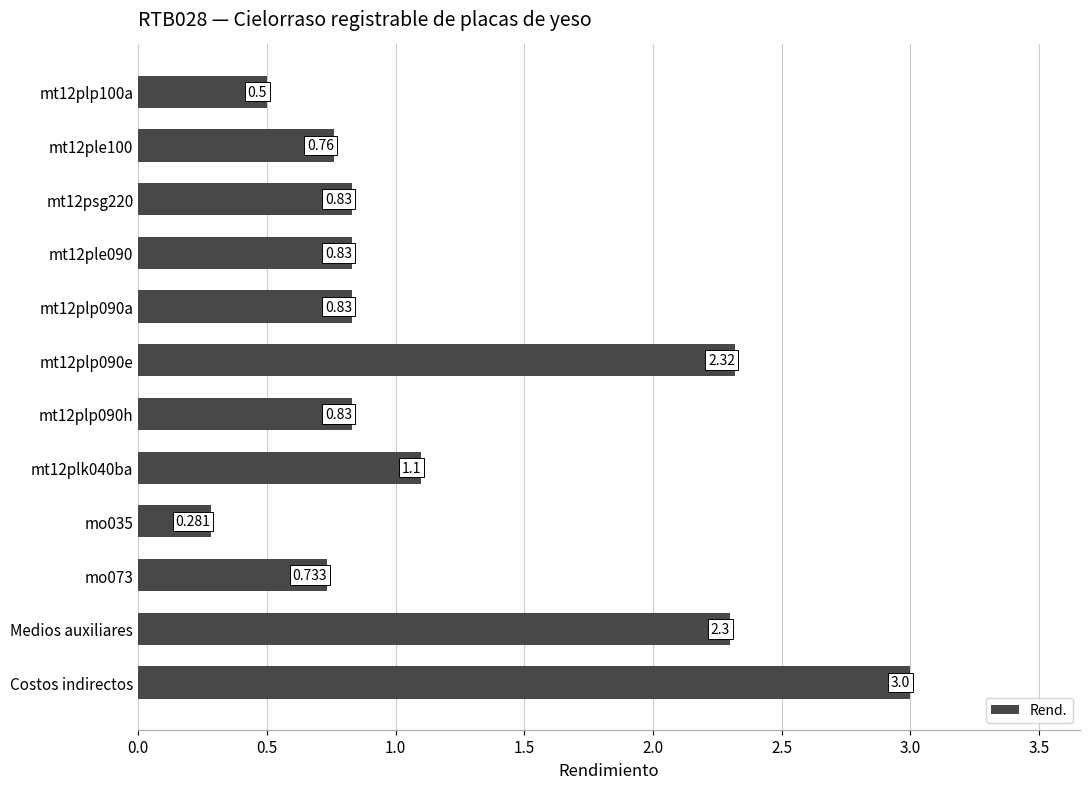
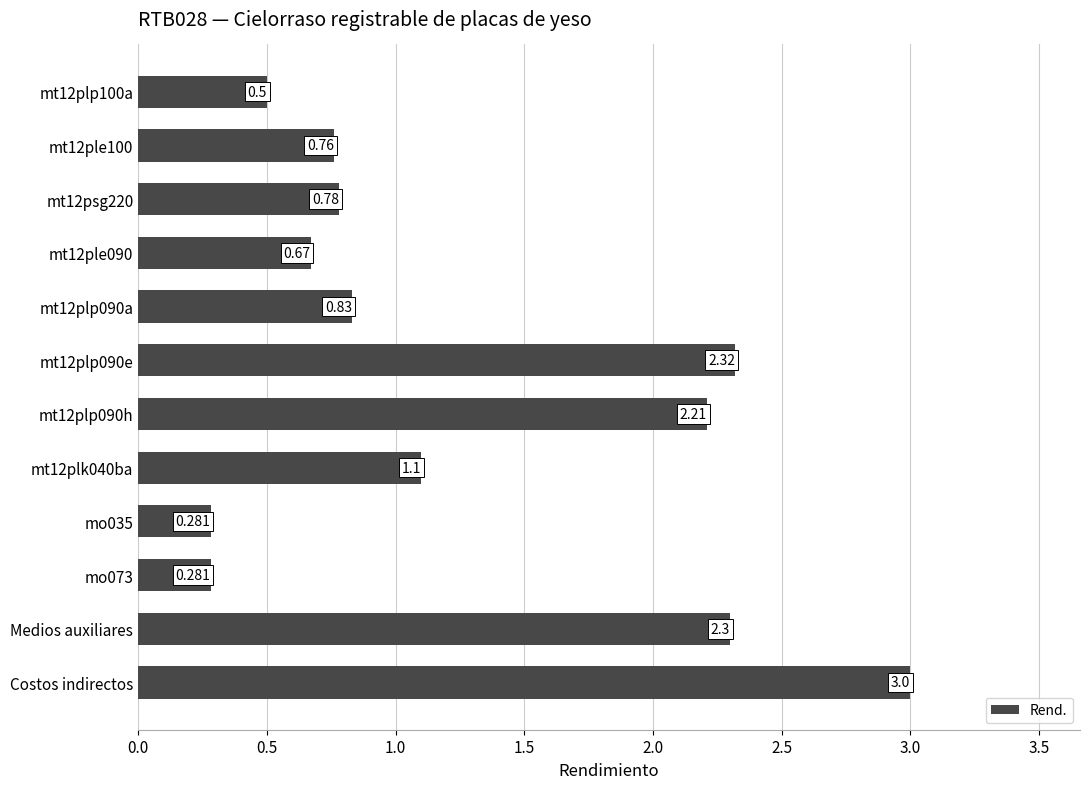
mt12psg220: 0.83 -> 0.78
mt12ple090: 0.83 -> 0.67
mt12plp090h: 0.83 -> 2.21
mo073: 0.733 -> 0.281
